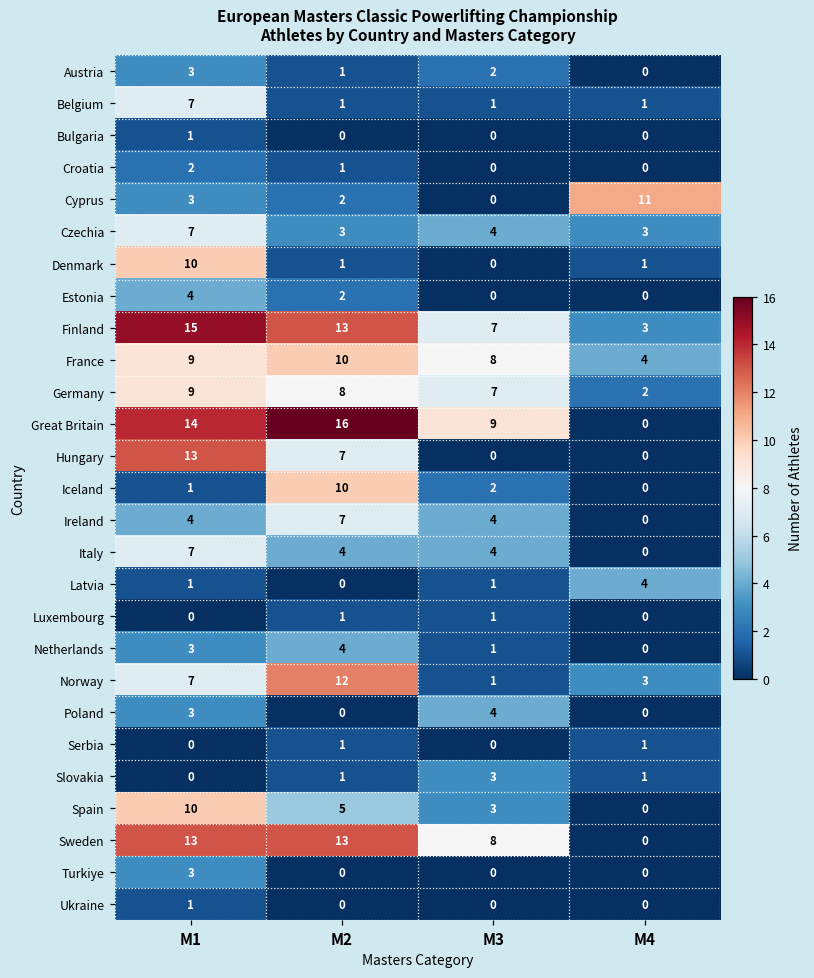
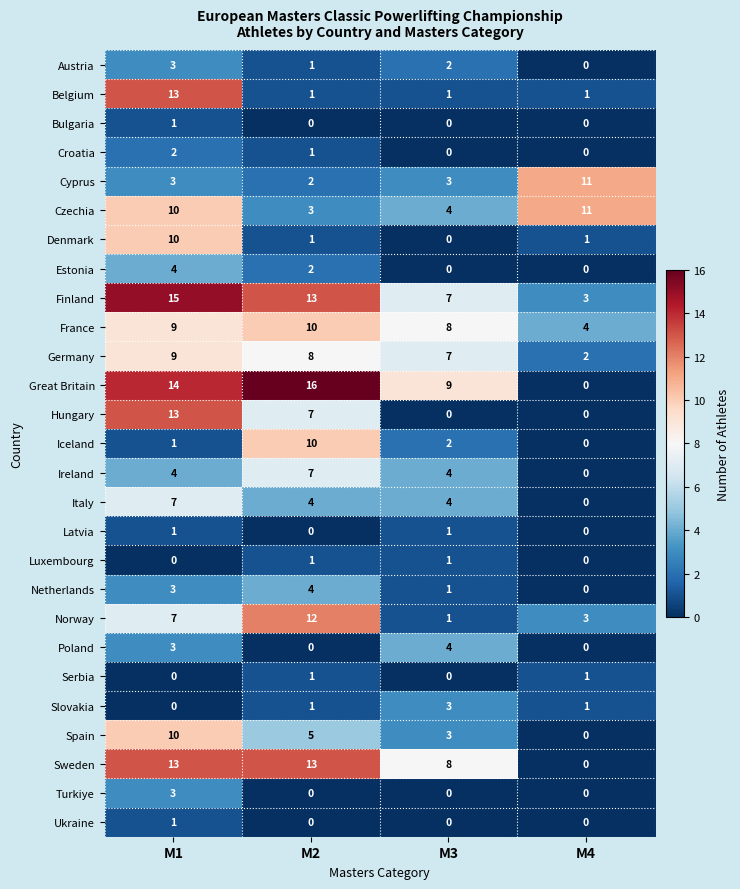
Belgium, M1: 7 -> 13
Cyprus, M3: 0 -> 3
Czechia, M1: 7 -> 10
Czechia, M4: 3 -> 11
Latvia, M4: 4 -> 0
